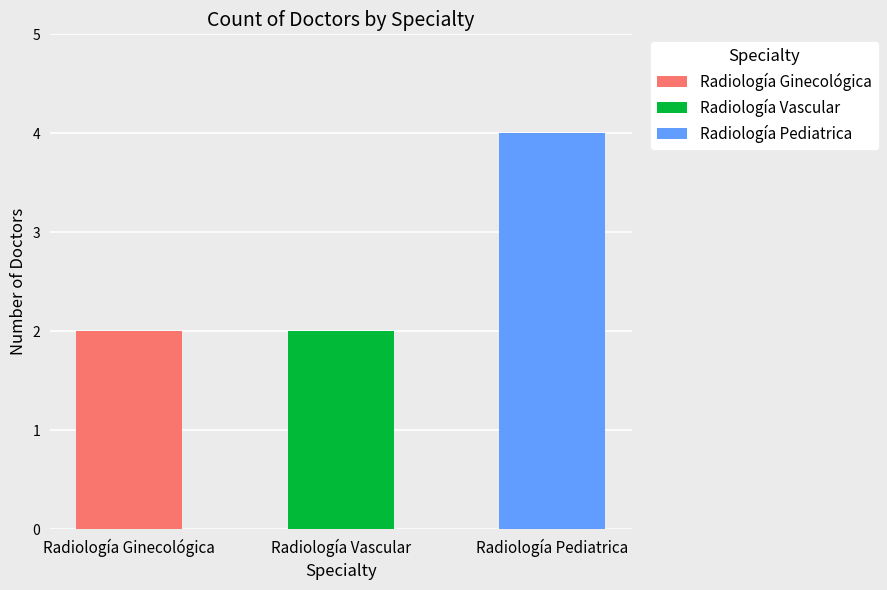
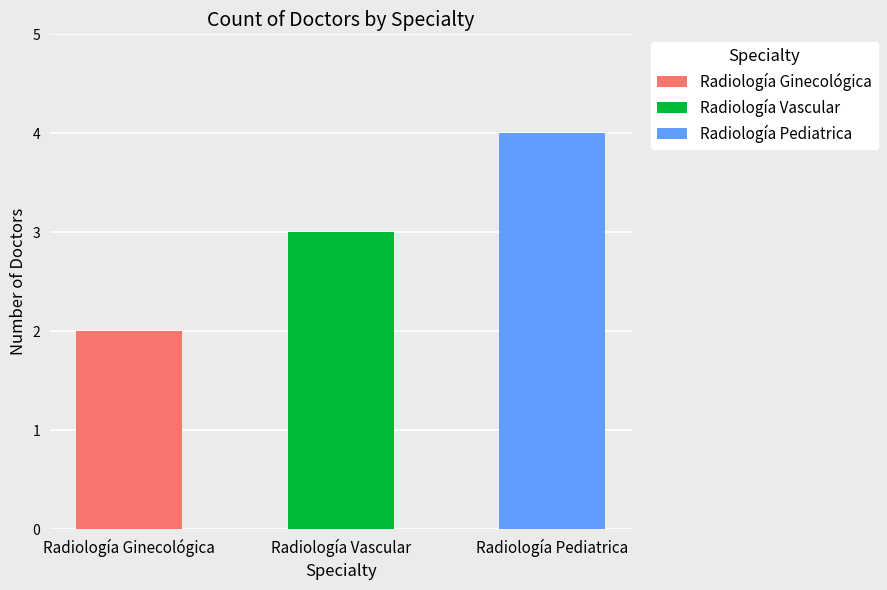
Radiología Vascular: 2 -> 3
